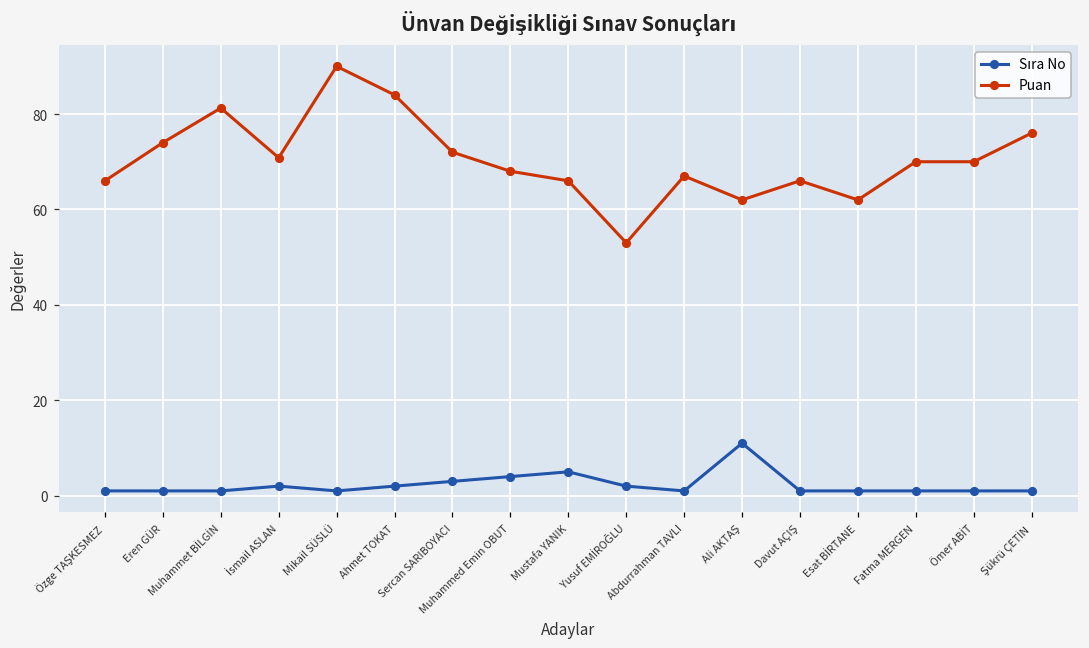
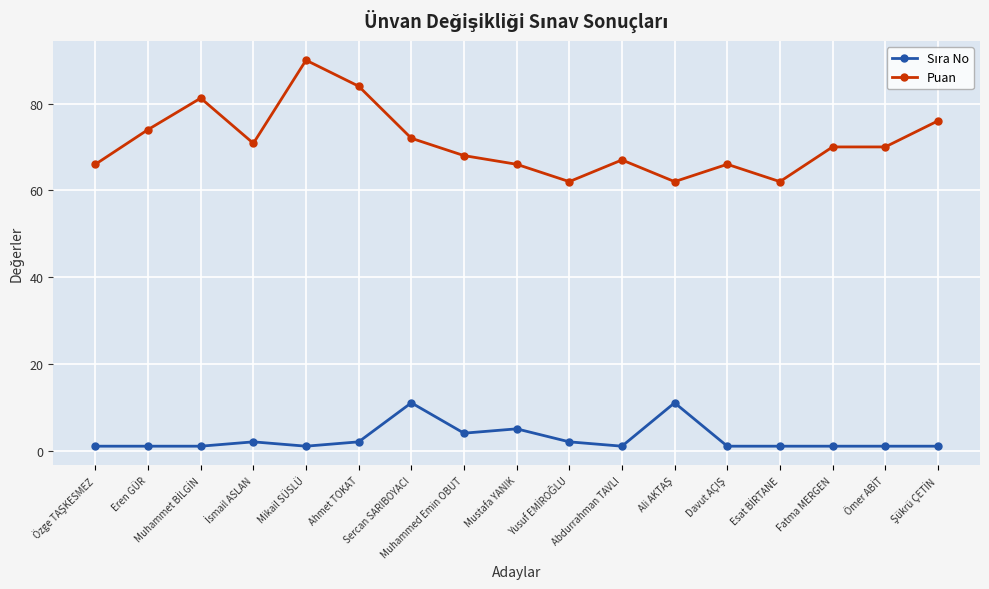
Sıra No, Sercan SARIBOYACI: 3 -> 11
Puan, Yusuf EMİROĞLU: 53 -> 62
